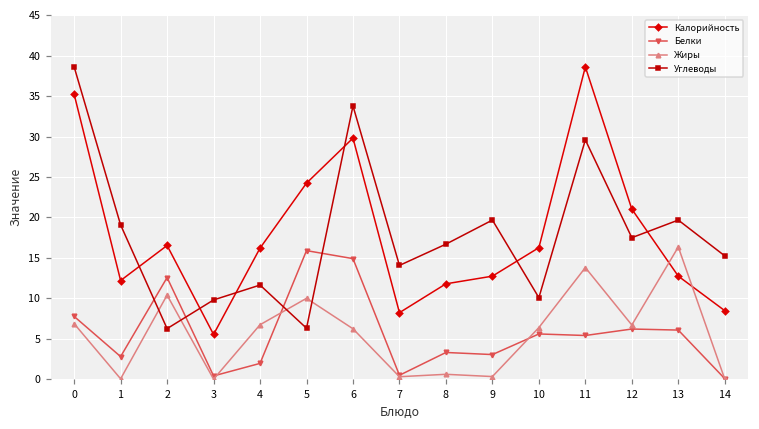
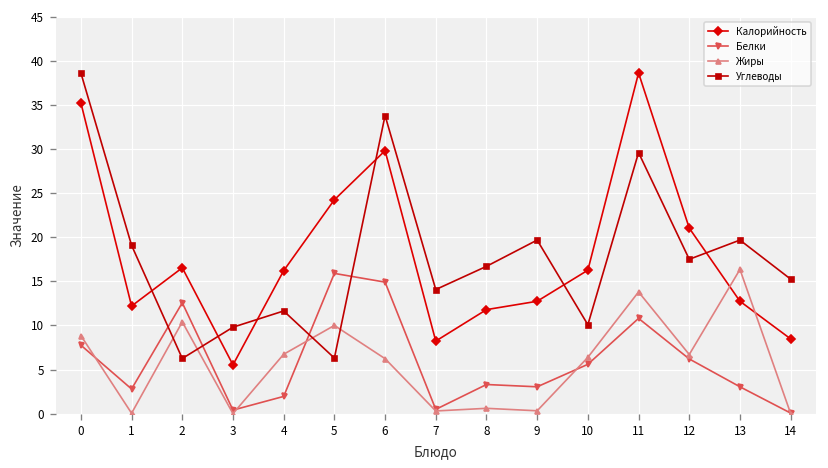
Жиры, 0: 7 -> 9
Белки, 11: 5 -> 11
Белки, 13: 6 -> 3
